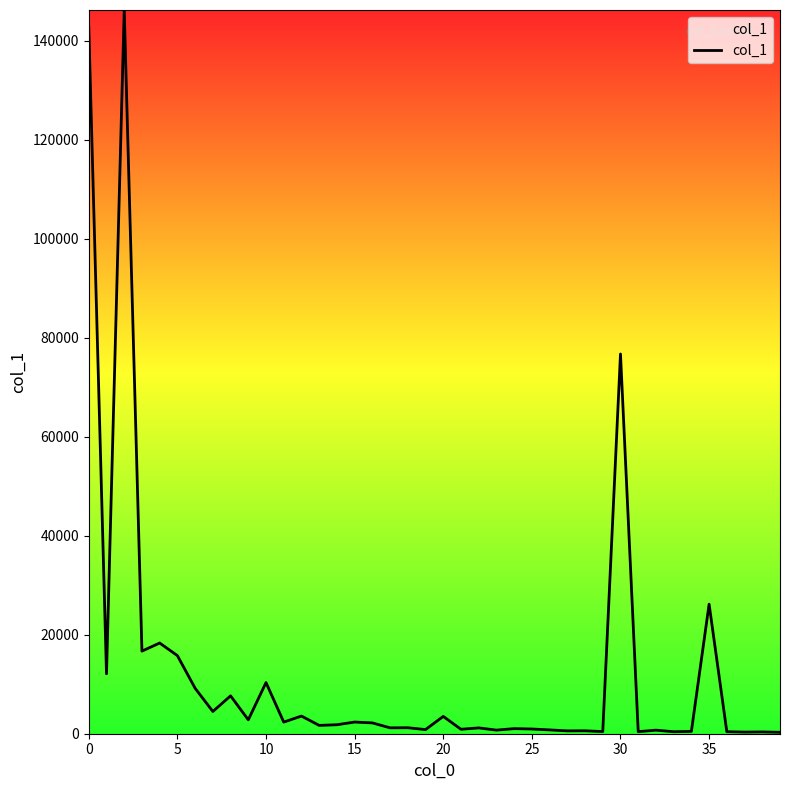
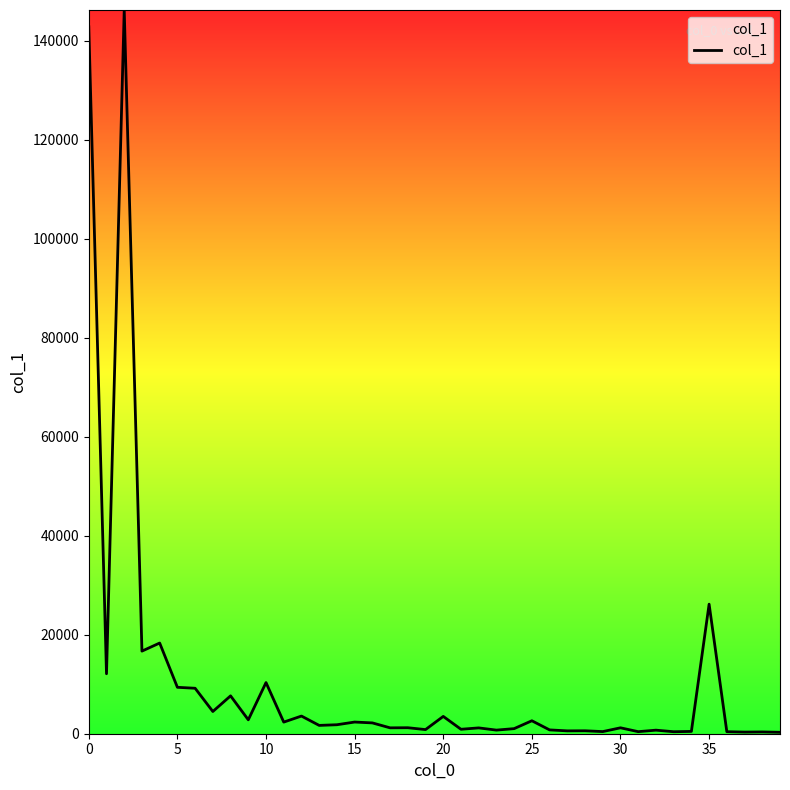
5: 16000 -> 9000
25: 1000 -> 3000
30: 77000 -> 1000
